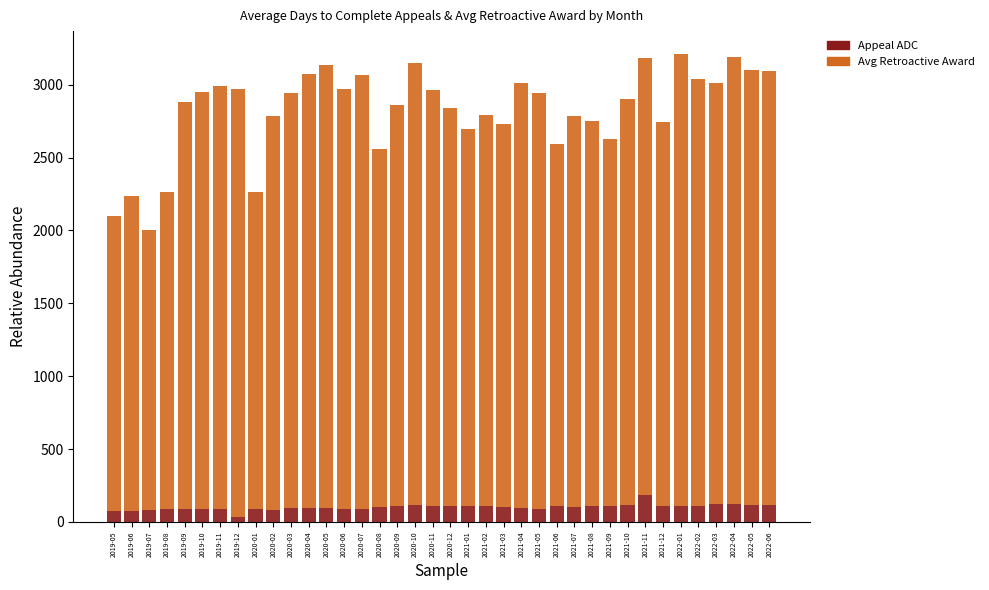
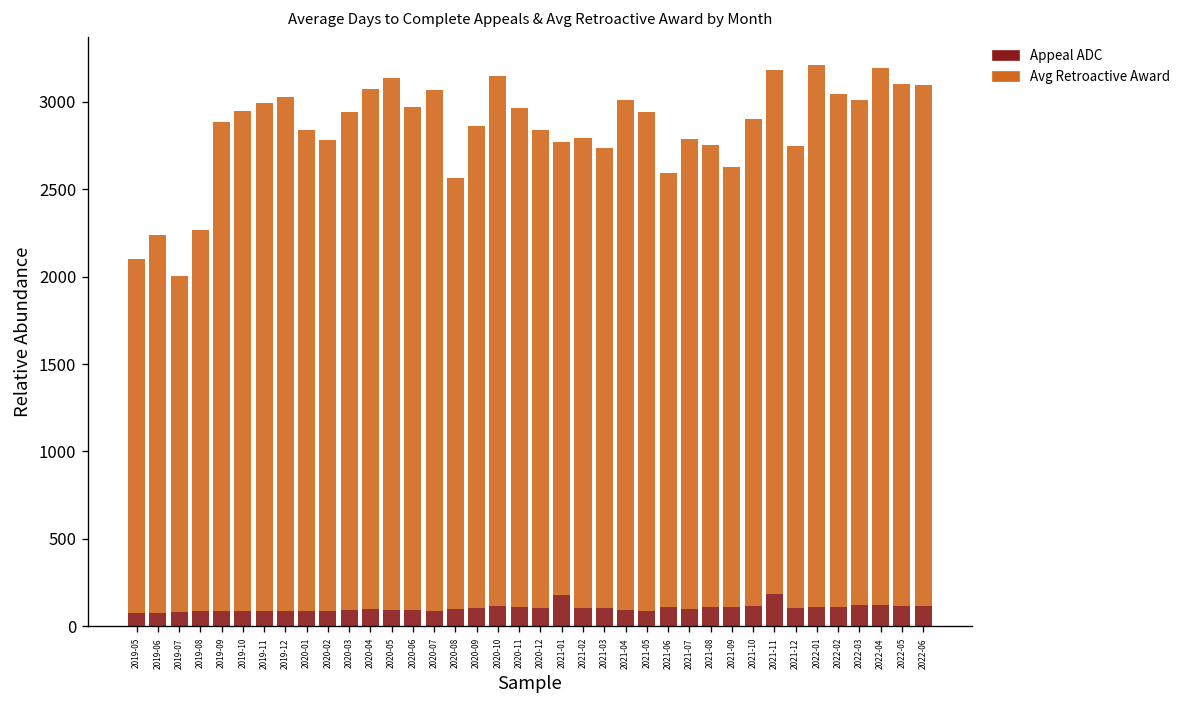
Appeal ADC, 2019-12: 30 -> 90
Avg Retroactive Award, 2020-01: 2180 -> 2750
Appeal ADC, 2021-01: 110 -> 180
